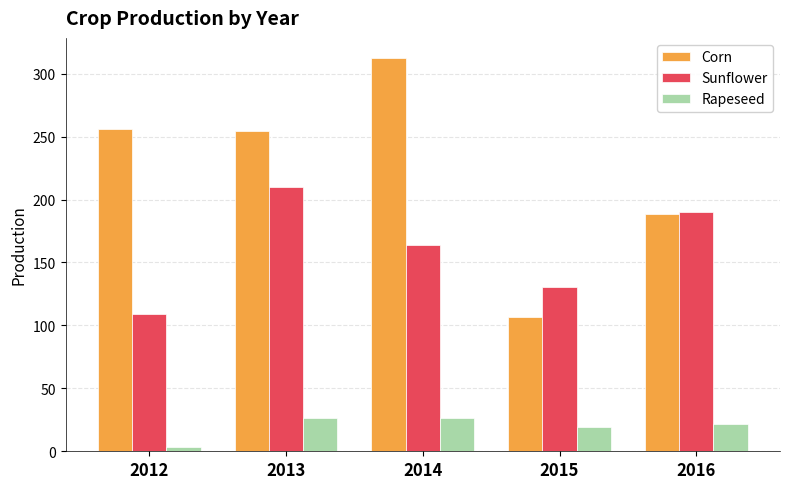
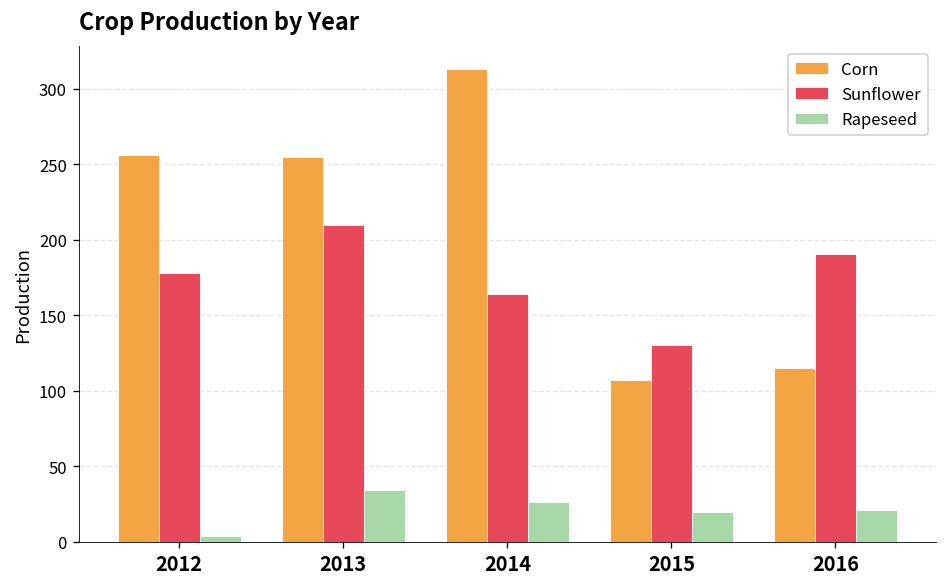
Sunflower, 2012: 109 -> 178
Rapeseed, 2013: 27 -> 34
Corn, 2016: 188 -> 115
